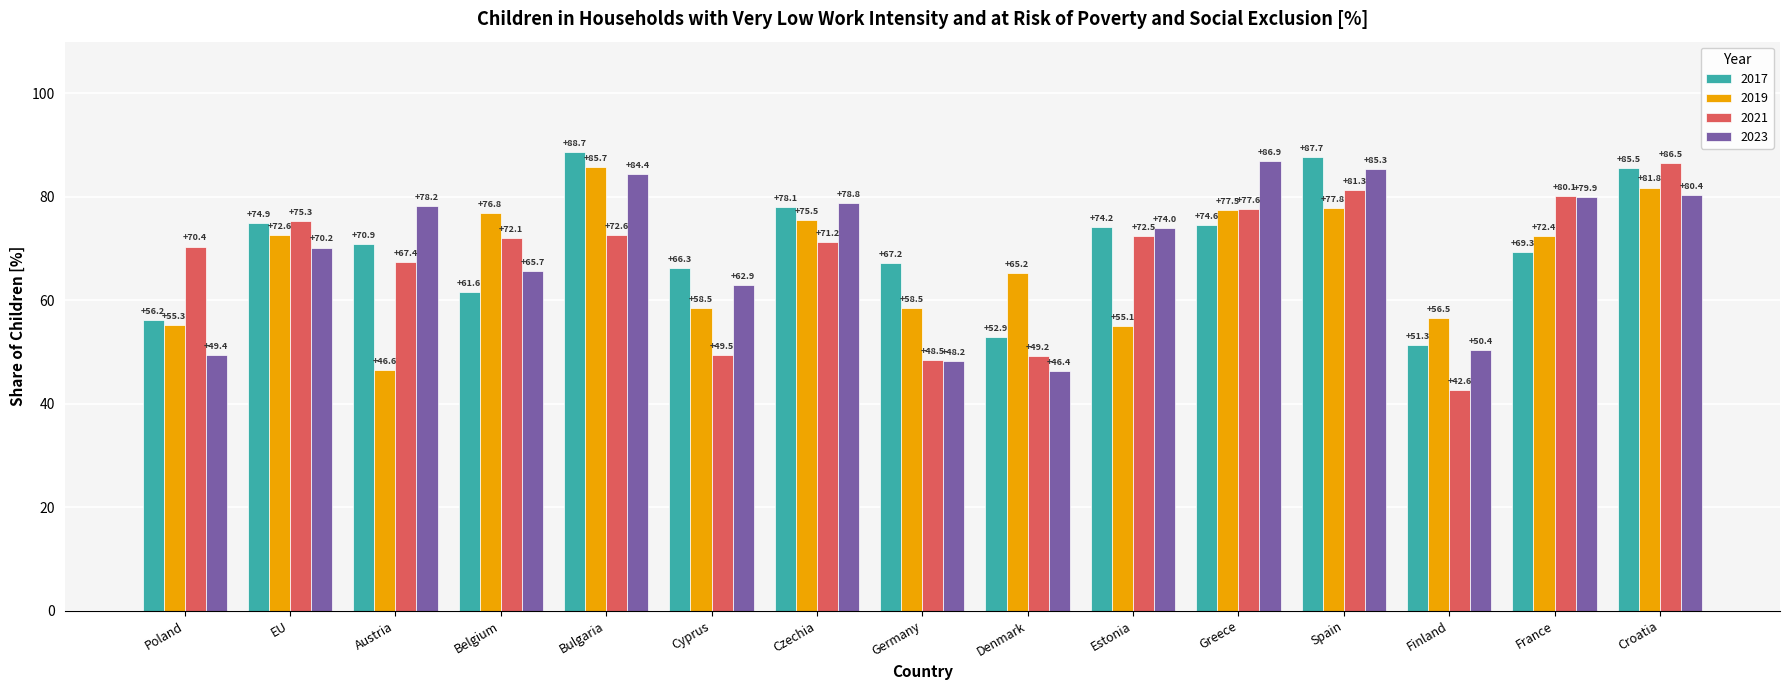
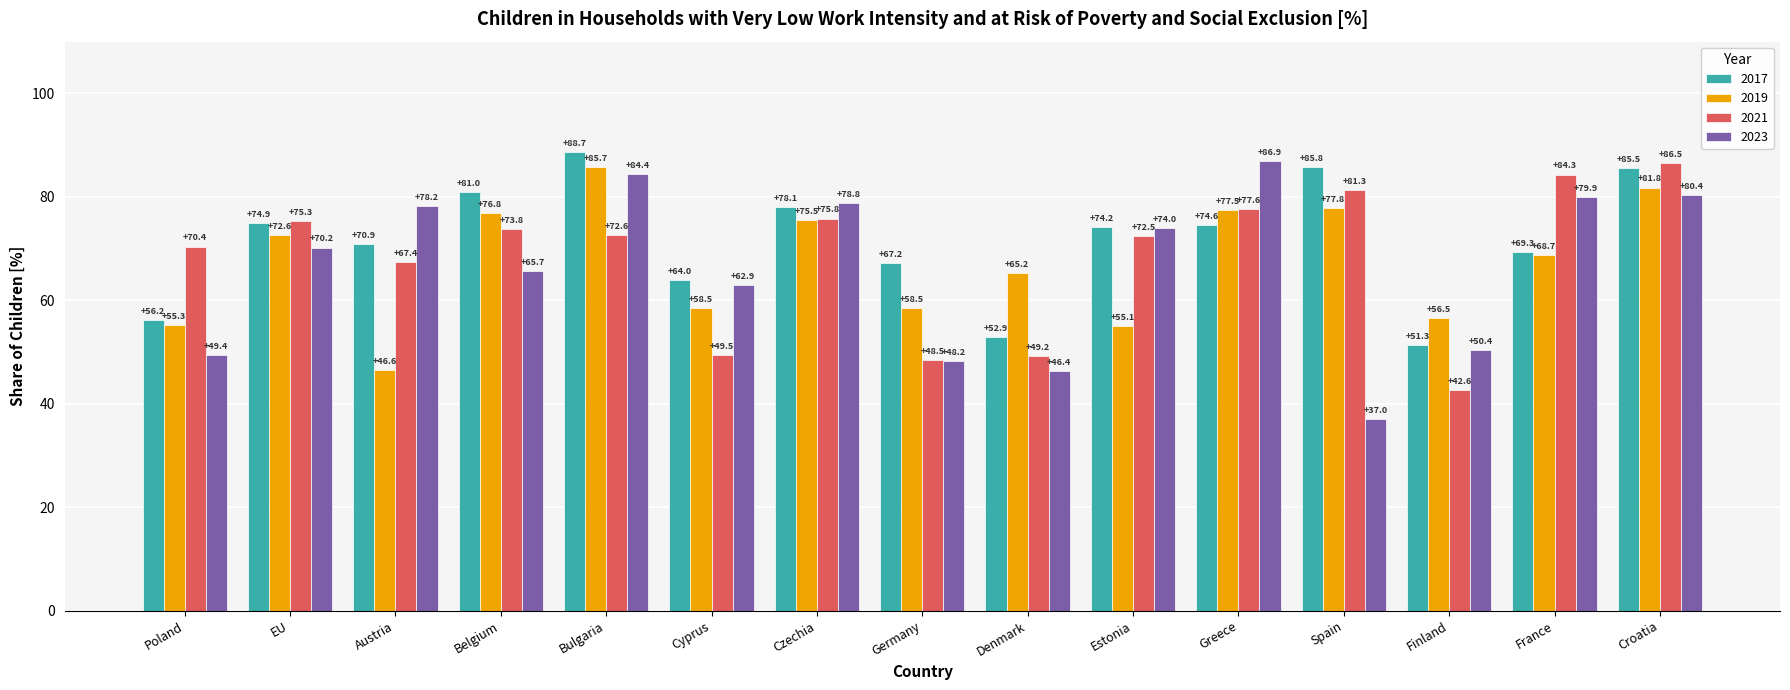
2017, Belgium: +61.6 -> +81.0
2021, Belgium: +72.1 -> +73.8
2017, Cyprus: +66.3 -> +64.0
2021, Czechia: +71.2 -> +75.8
2017, Spain: +87.7 -> +85.8
2023, Spain: +85.3 -> +37.0
2019, France: +72.4 -> +68.7
2021, France: +80.1 -> +84.3
